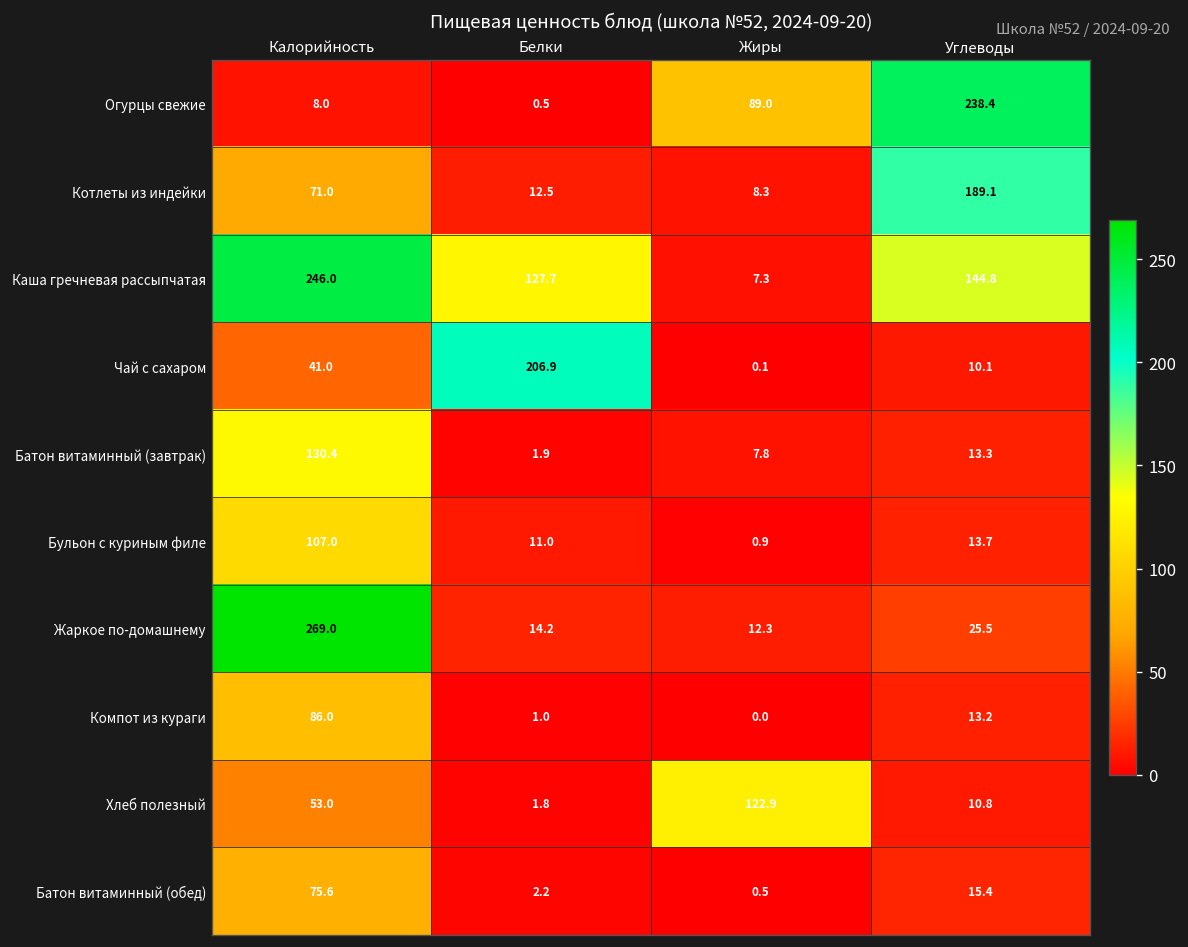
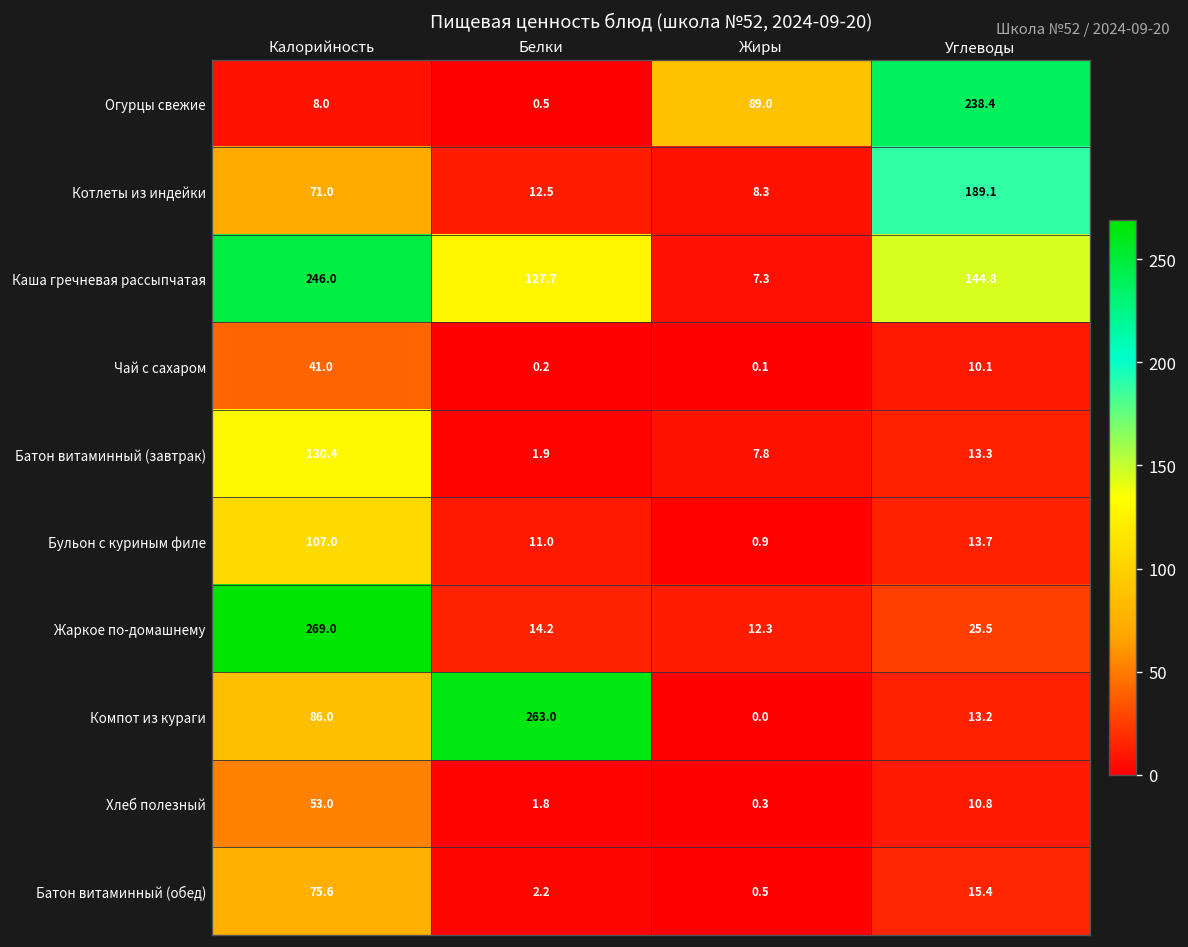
Чай с сахаром, Белки: 206.9 -> 0.2
Компот из кураги, Белки: 1.0 -> 263.0
Хлеб полезный, Жиры: 122.9 -> 0.3
